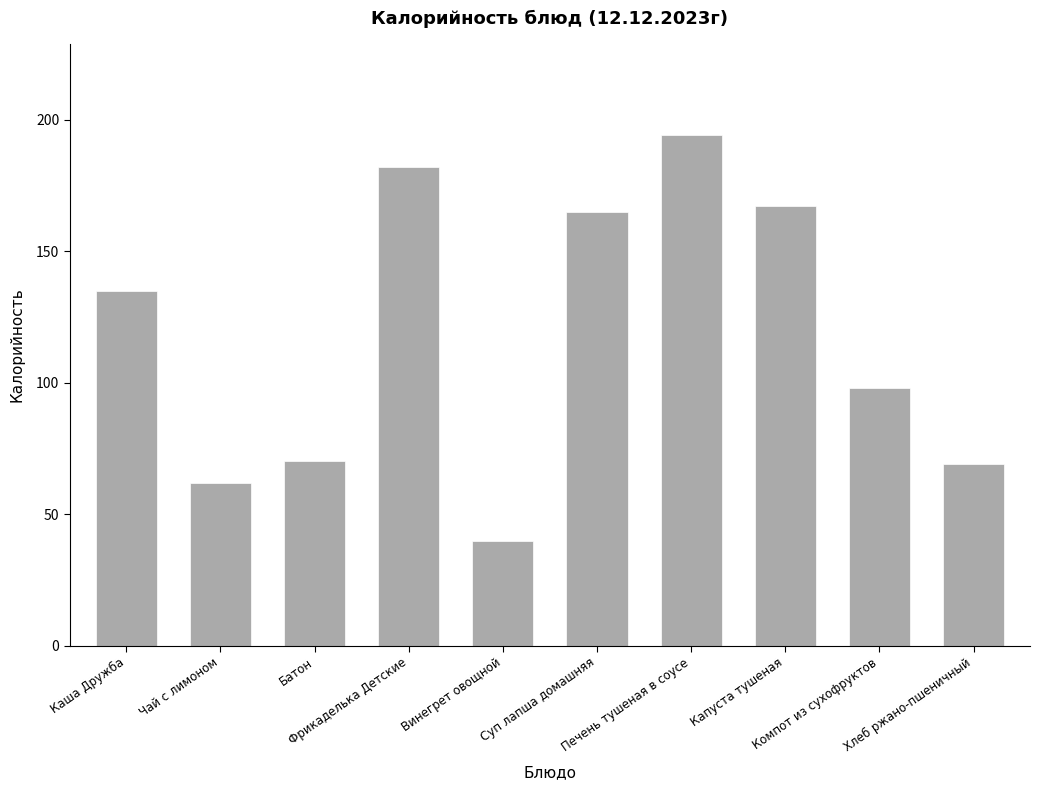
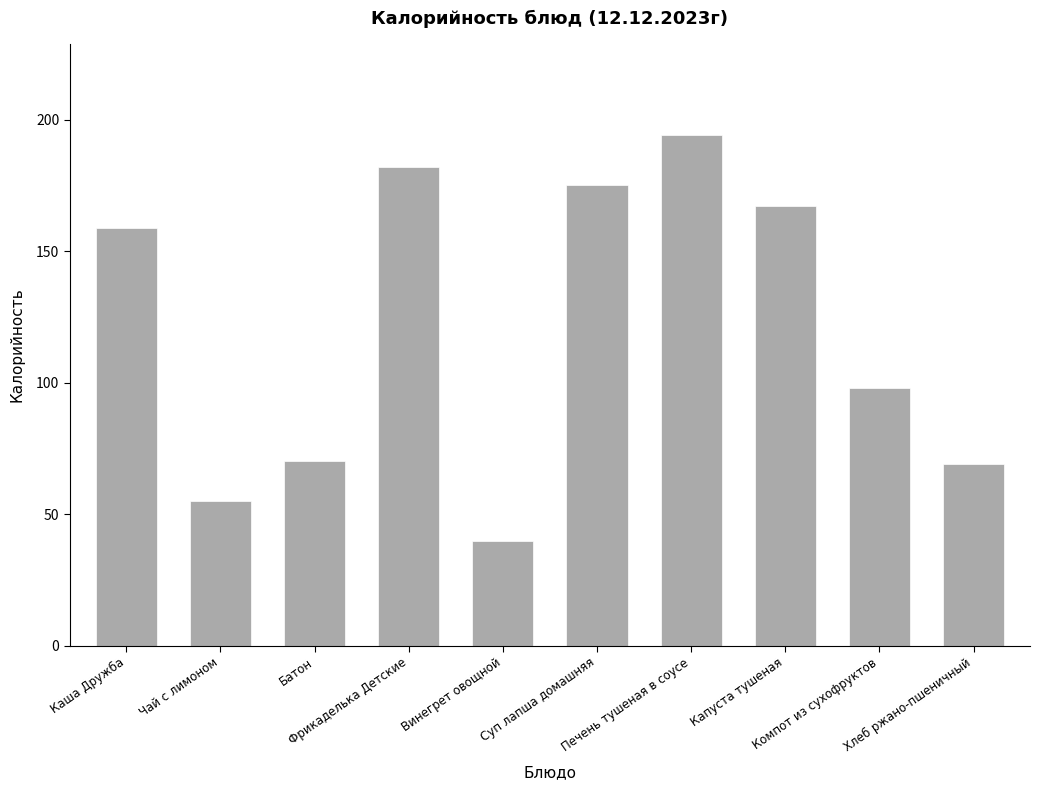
Каша Дружба: 135 -> 159
Чай с лимоном: 62 -> 55
Суп лапша домашняя: 165 -> 175
